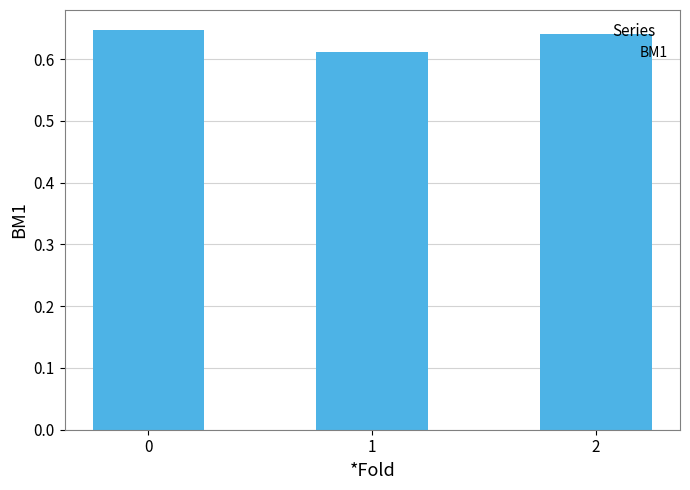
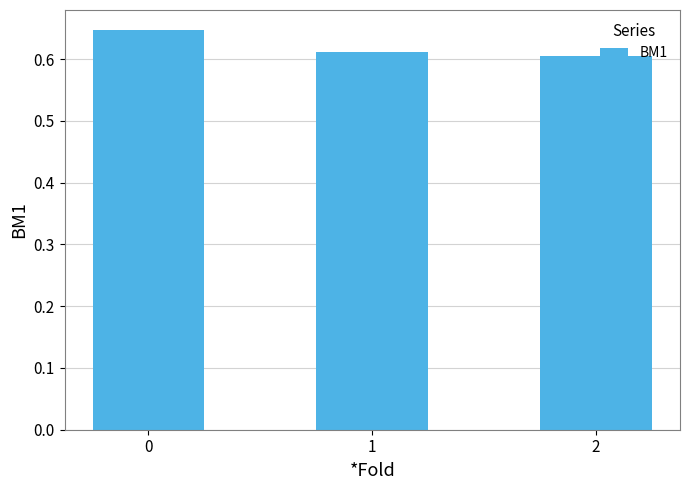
2: 0.64 -> 0.61
